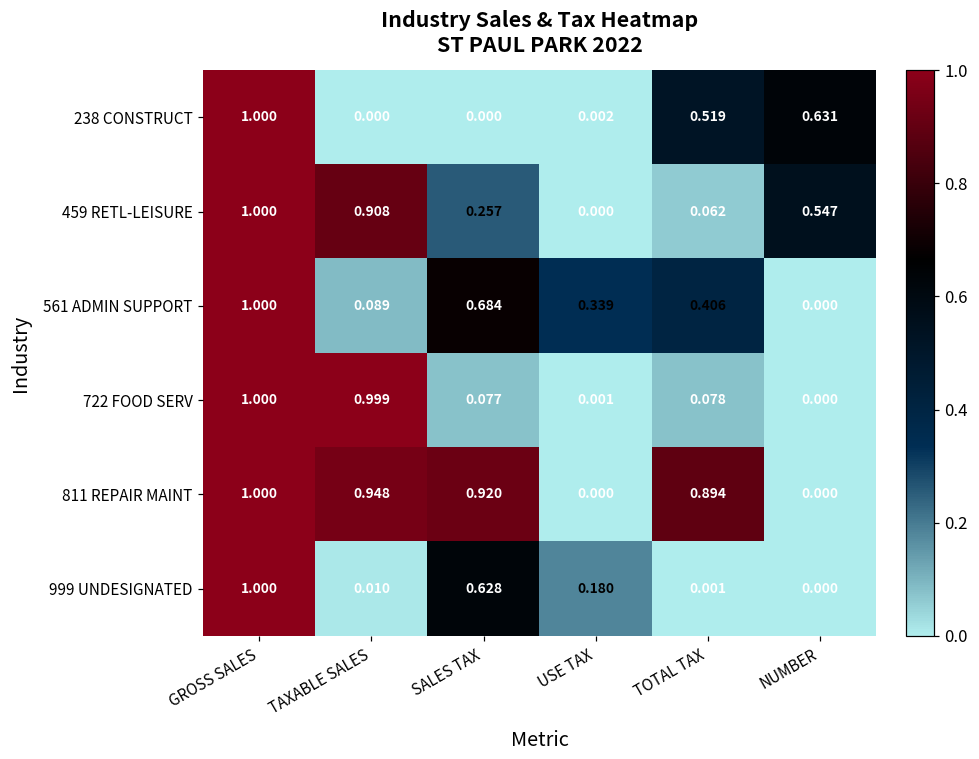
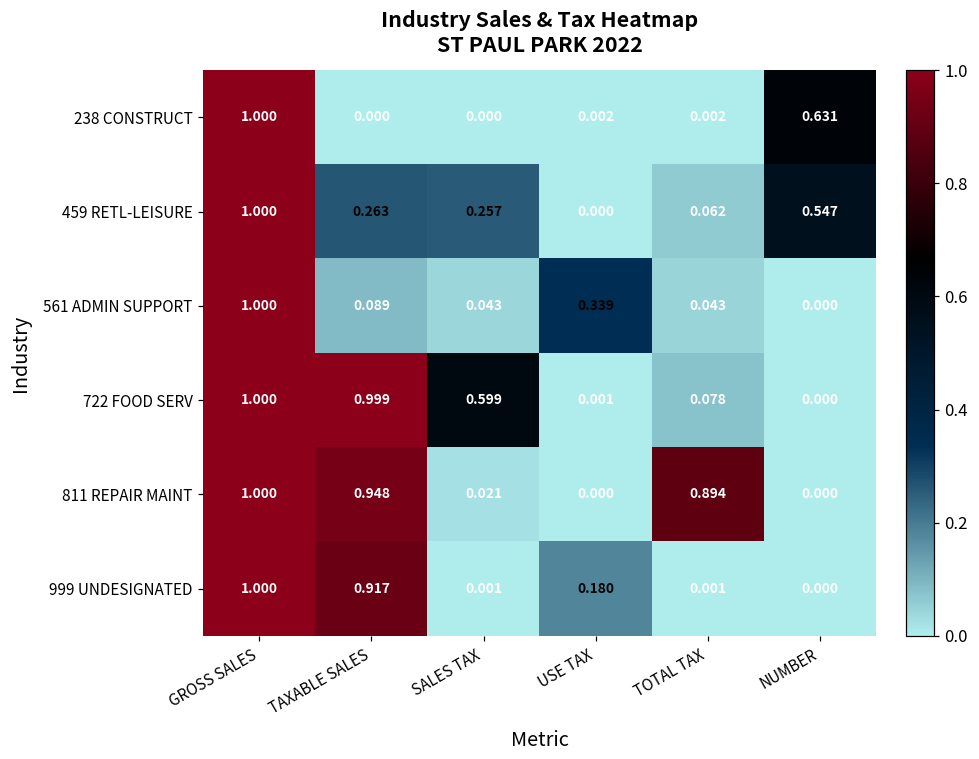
238 CONSTRUCT, TOTAL TAX: 0.519 -> 0.002
459 RETL-LEISURE, TAXABLE SALES: 0.908 -> 0.263
561 ADMIN SUPPORT, SALES TAX: 0.684 -> 0.043
561 ADMIN SUPPORT, TOTAL TAX: 0.406 -> 0.043
722 FOOD SERV, SALES TAX: 0.077 -> 0.599
811 REPAIR MAINT, SALES TAX: 0.920 -> 0.021
999 UNDESIGNATED, TAXABLE SALES: 0.010 -> 0.917
999 UNDESIGNATED, SALES TAX: 0.628 -> 0.001
